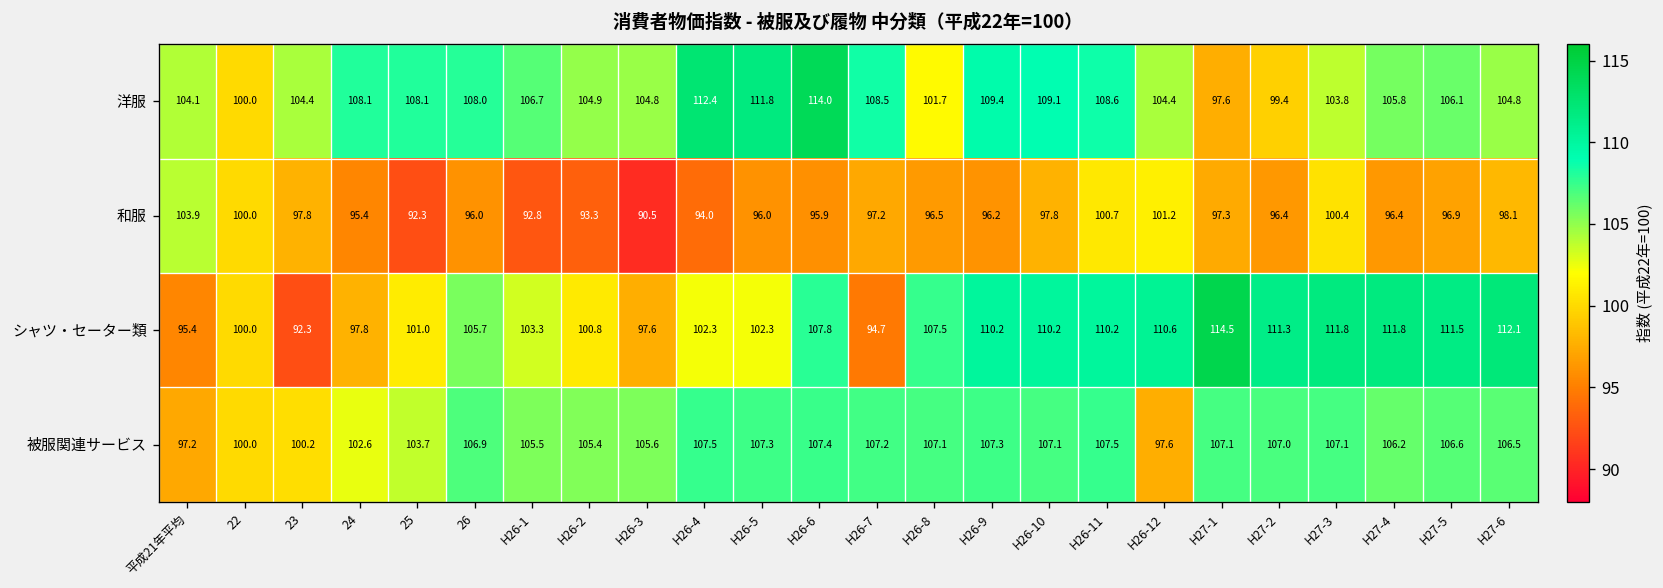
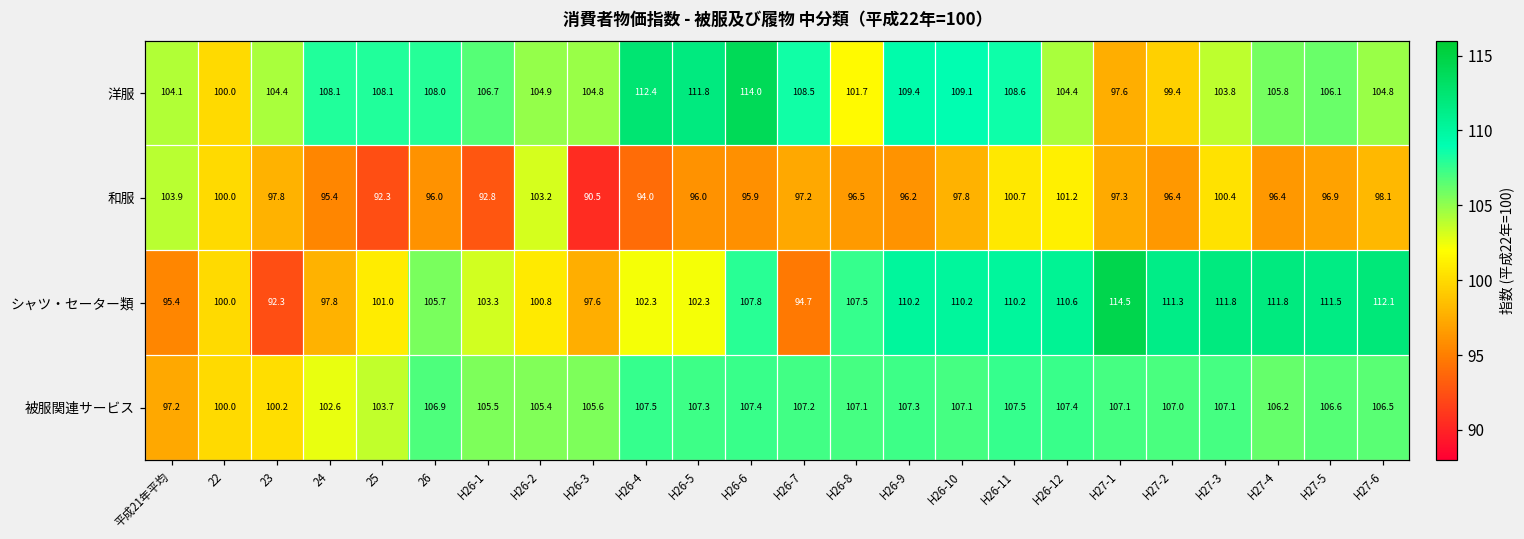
和服, H26-2: 93.3 -> 103.2
被服関連サービス, H26-12: 97.6 -> 107.4
